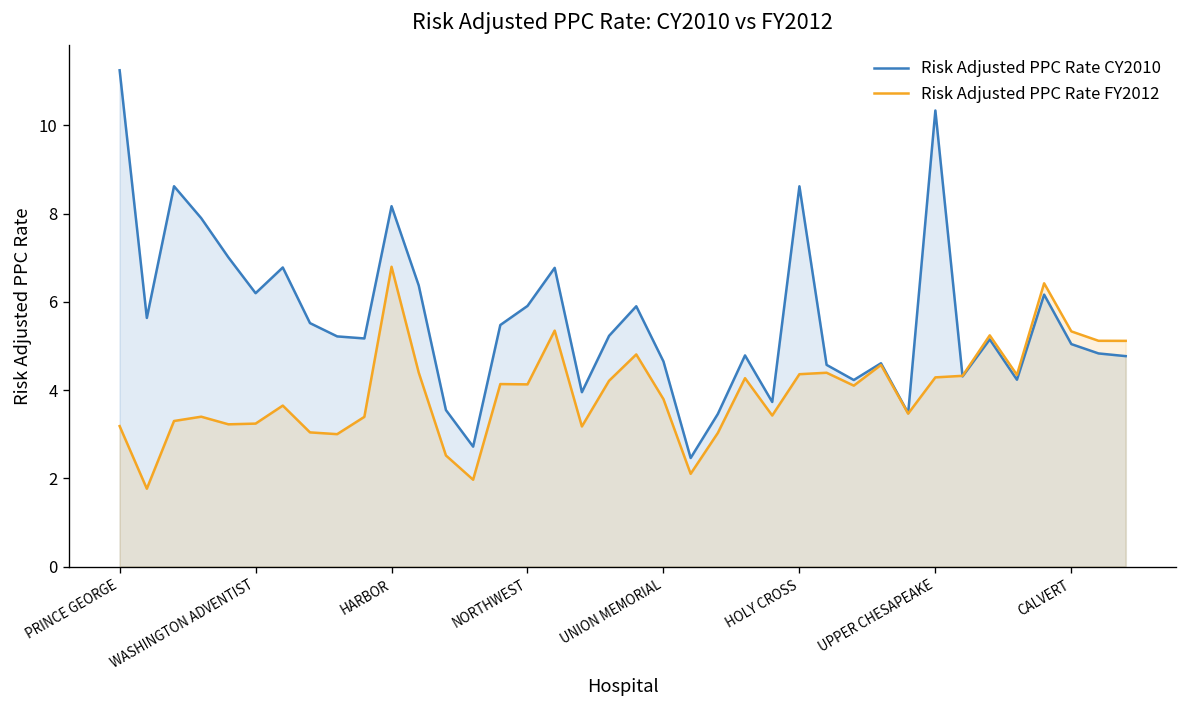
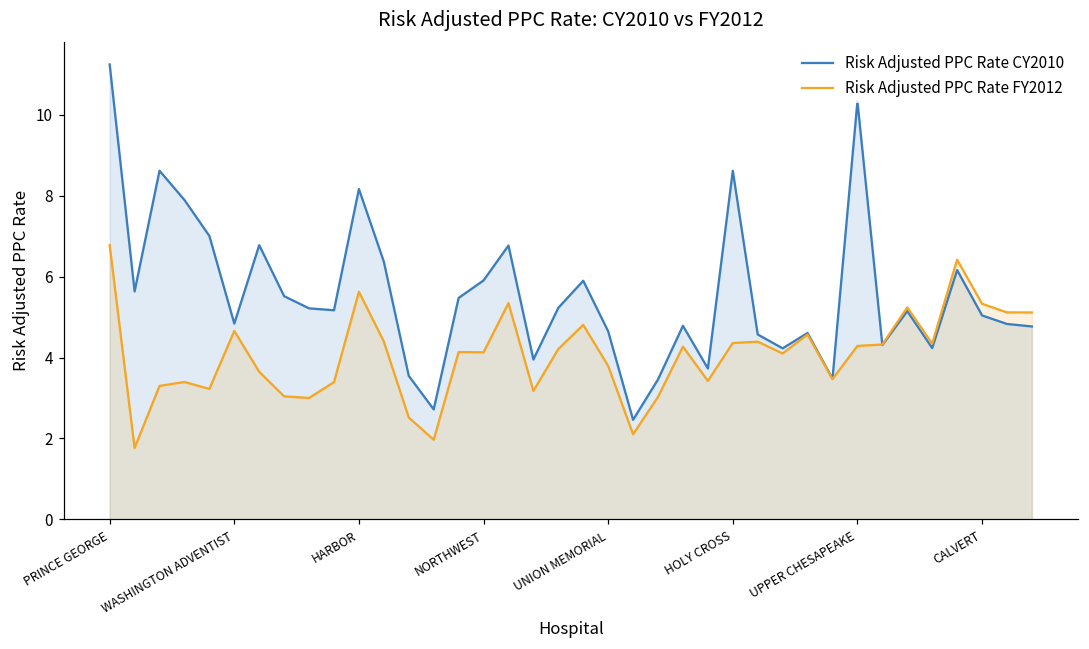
Risk Adjusted PPC Rate FY2012, PRINCE GEORGE: 3.2 -> 6.8
Risk Adjusted PPC Rate CY2010, WASHINGTON ADVENTIST: 6.2 -> 4.8
Risk Adjusted PPC Rate FY2012, WASHINGTON ADVENTIST: 3.2 -> 4.7
Risk Adjusted PPC Rate FY2012, HARBOR: 6.8 -> 5.6
